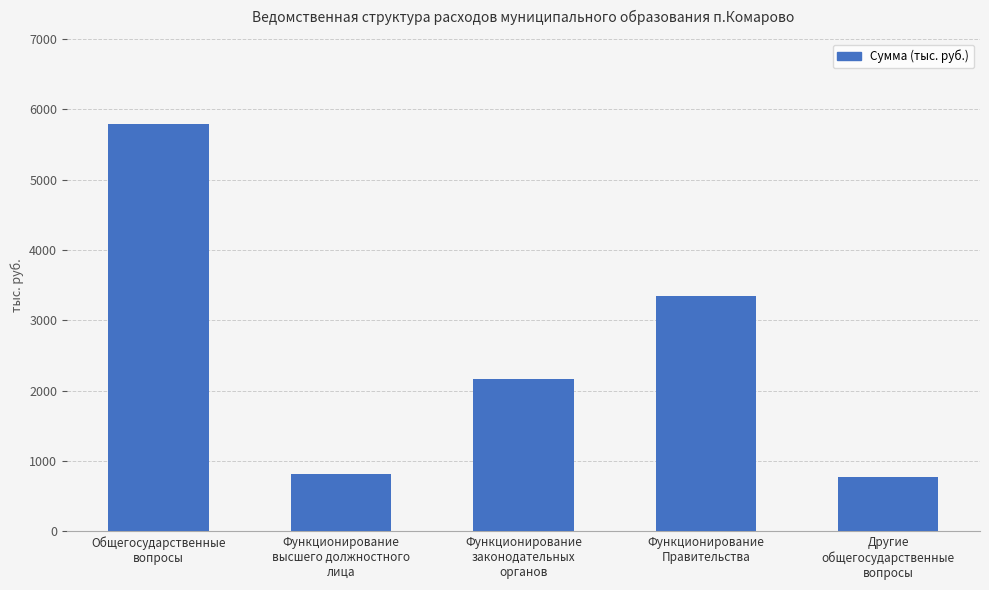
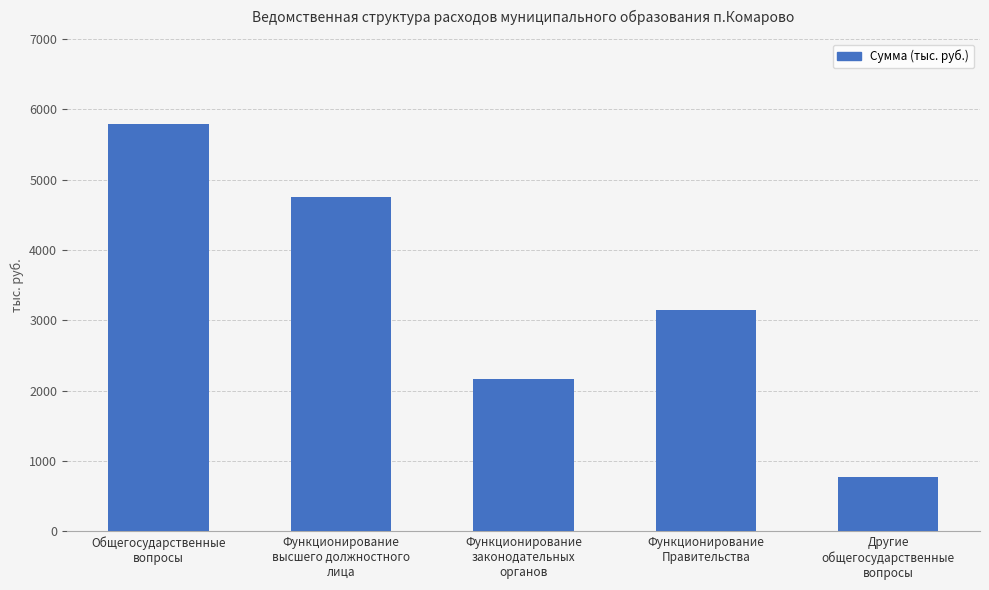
Функционирование высшего должностного лица: 800 -> 4700
Функционирование Правительства: 3300 -> 3100
